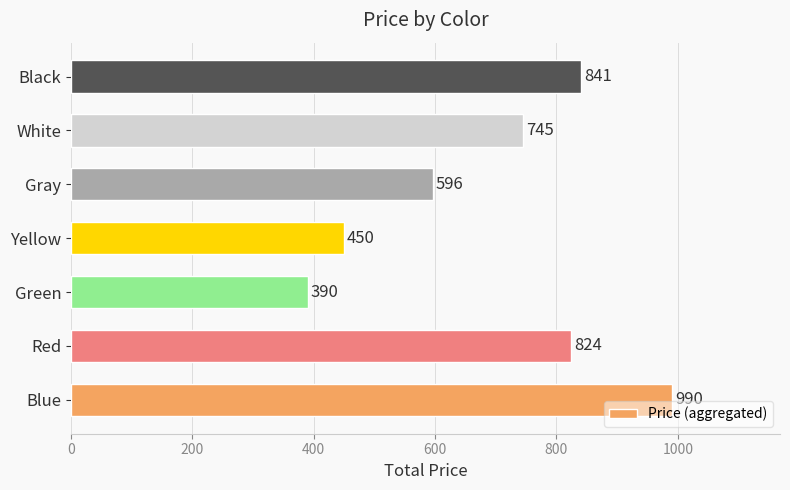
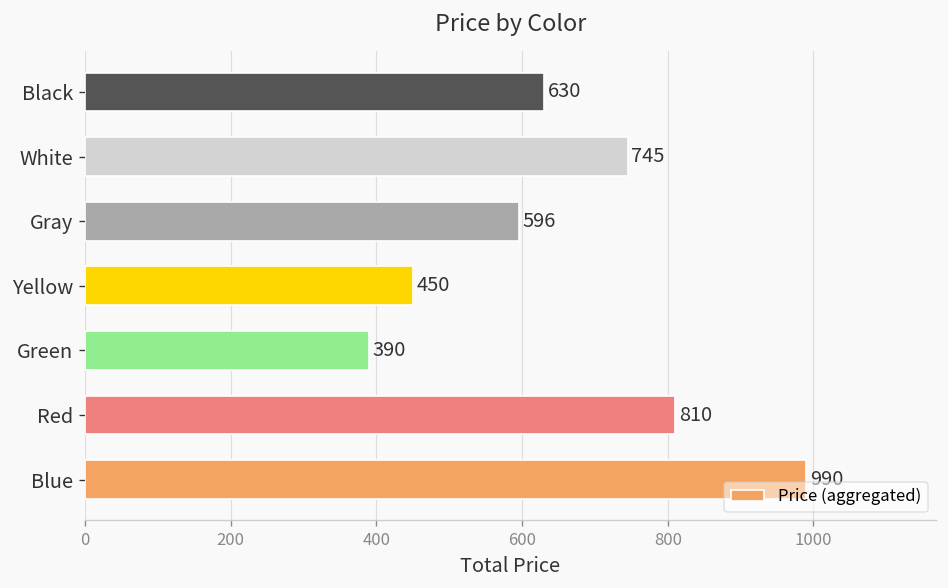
Black: 841 -> 630
Red: 824 -> 810
